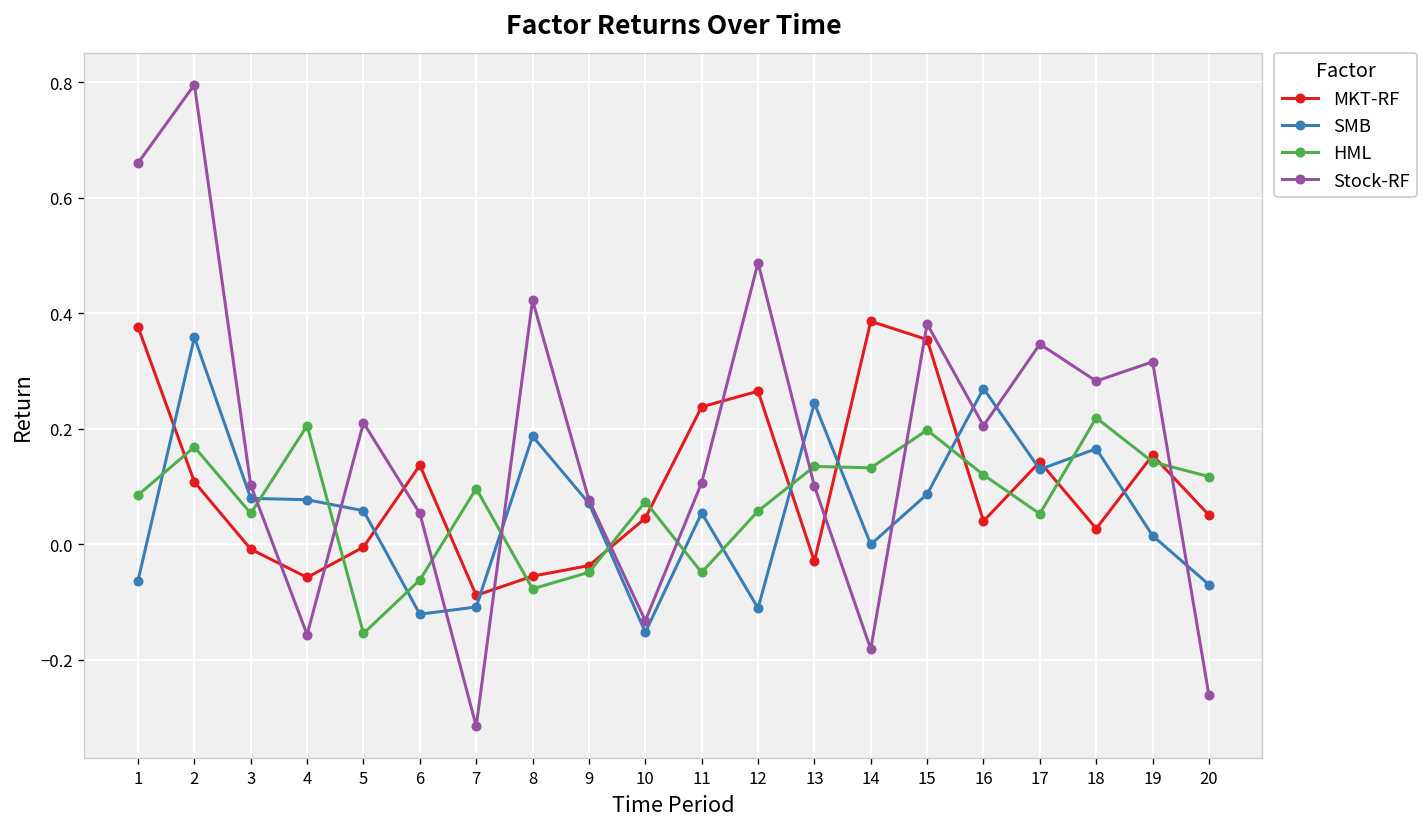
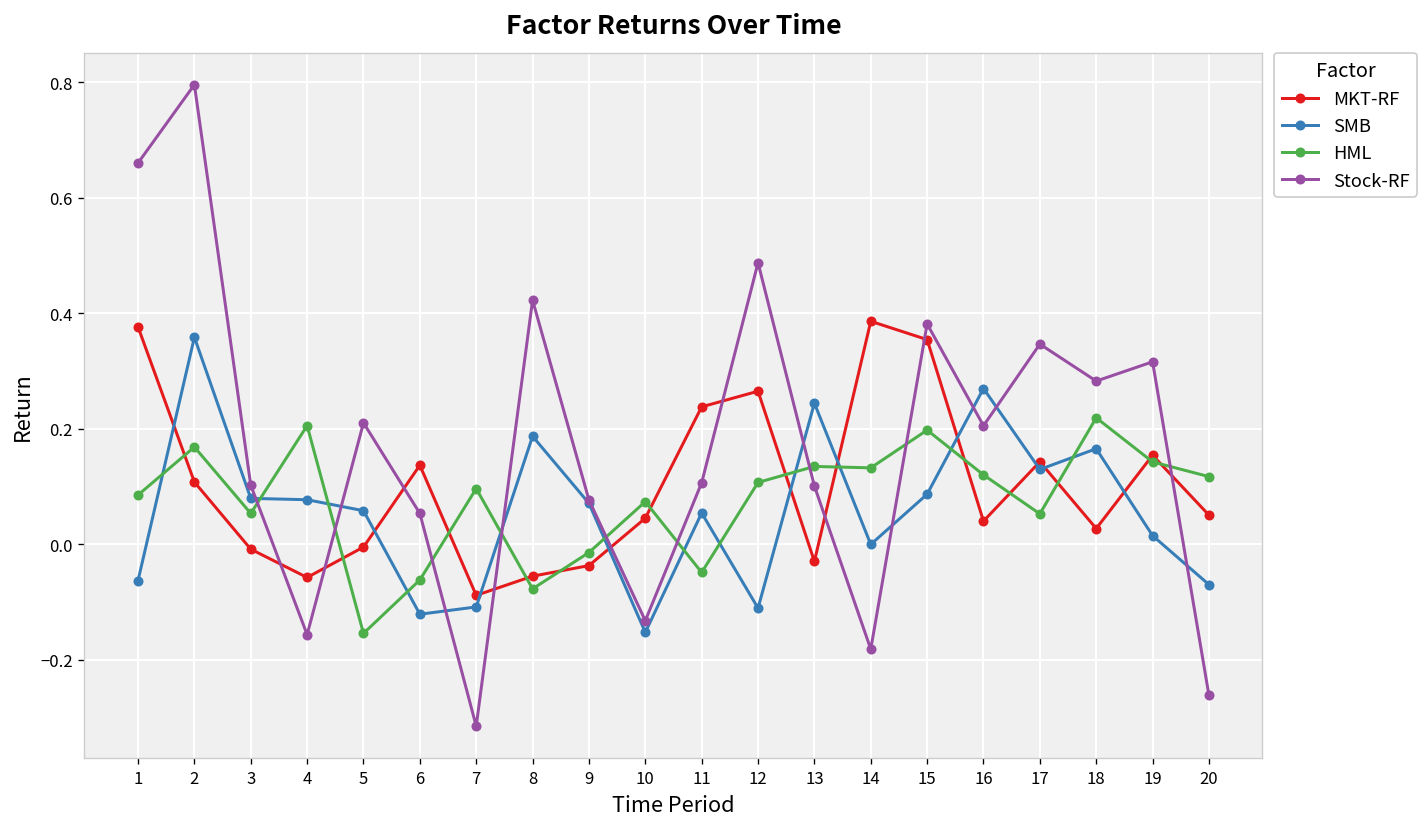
HML, 9: -0.05 -> -0.01
HML, 12: 0.06 -> 0.11
